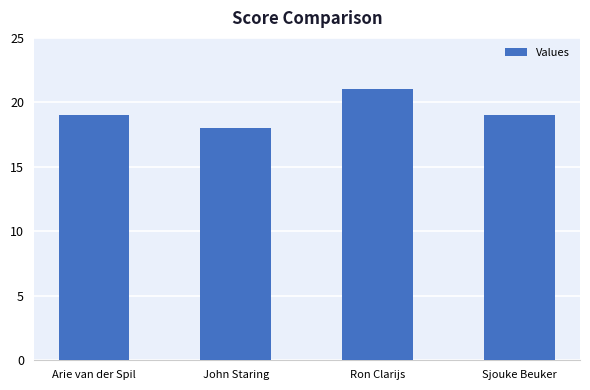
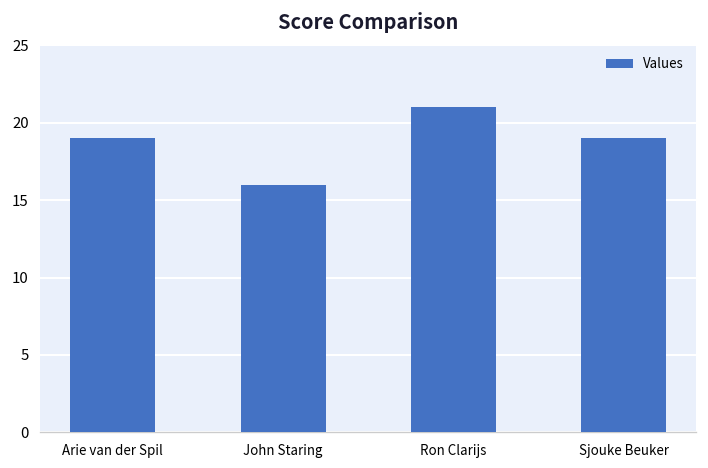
John Staring: 18 -> 16
